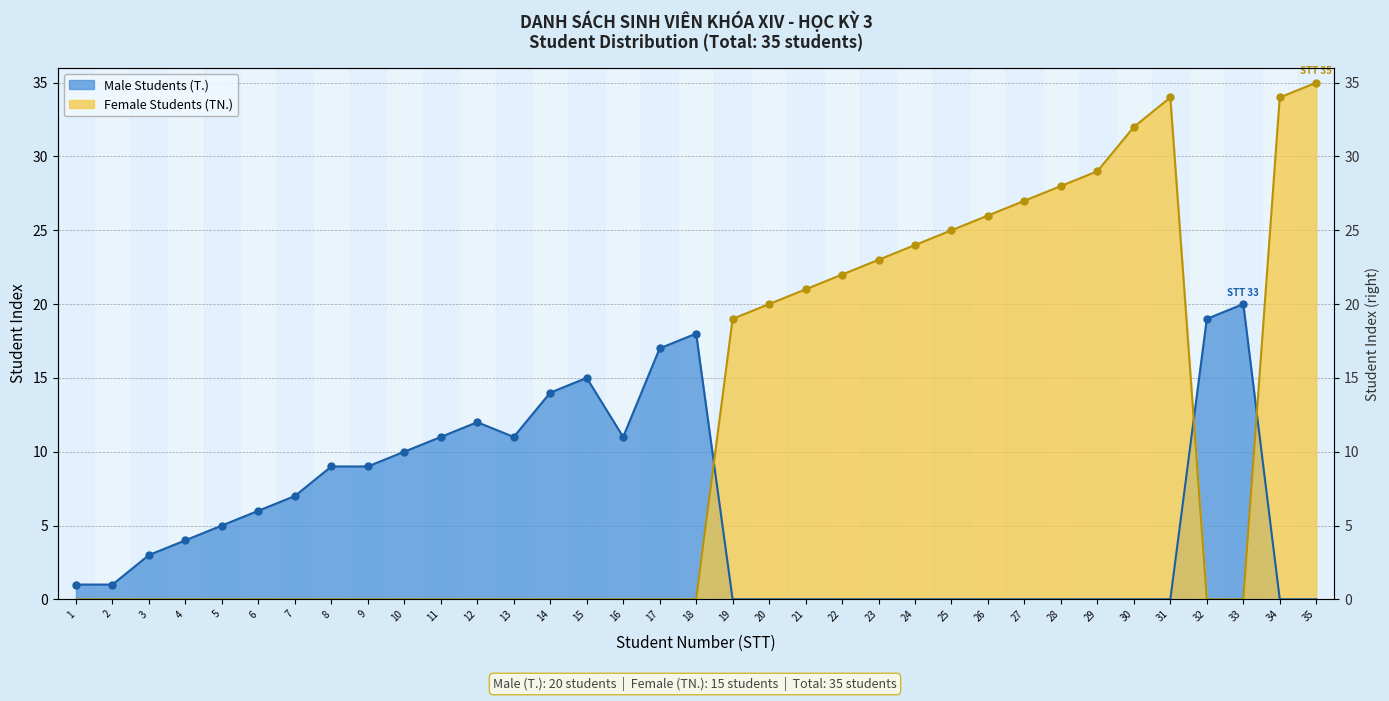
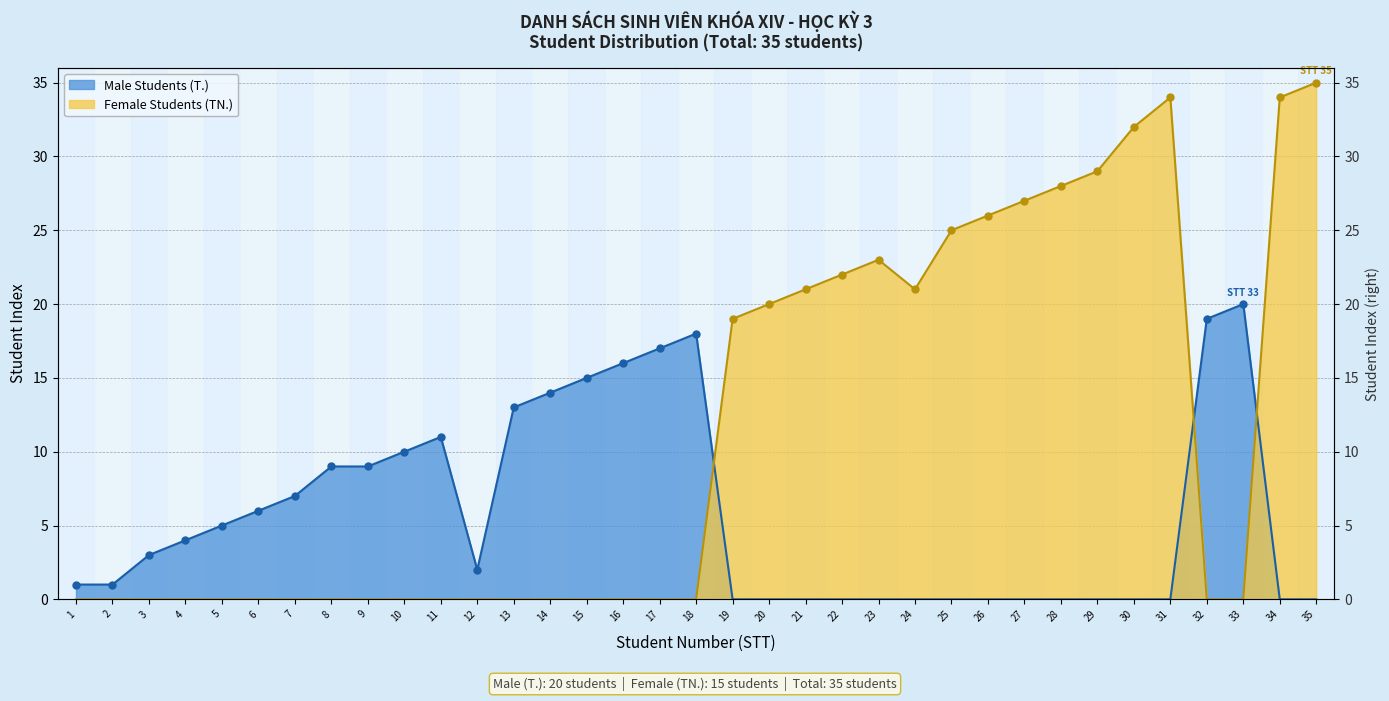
Male Students (T.), 12: 12 -> 2
Male Students (T.), 13: 11 -> 13
Male Students (T.), 16: 11 -> 16
Female Students (TN.), 24: 24 -> 21
